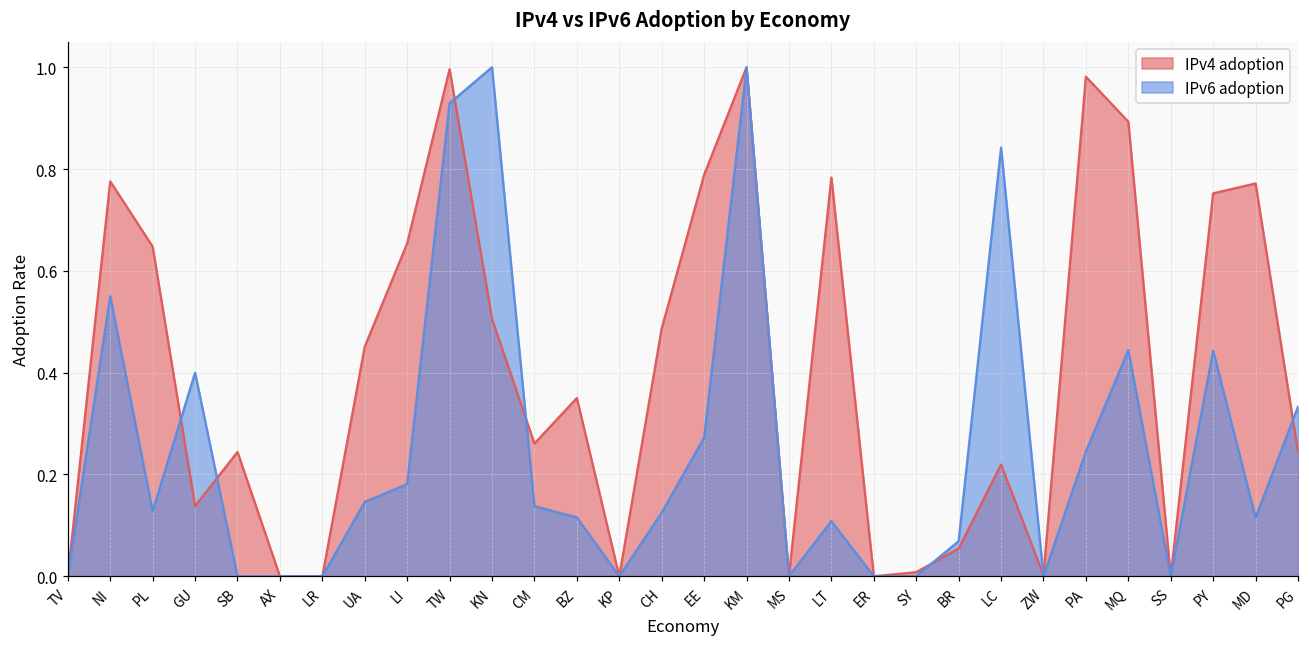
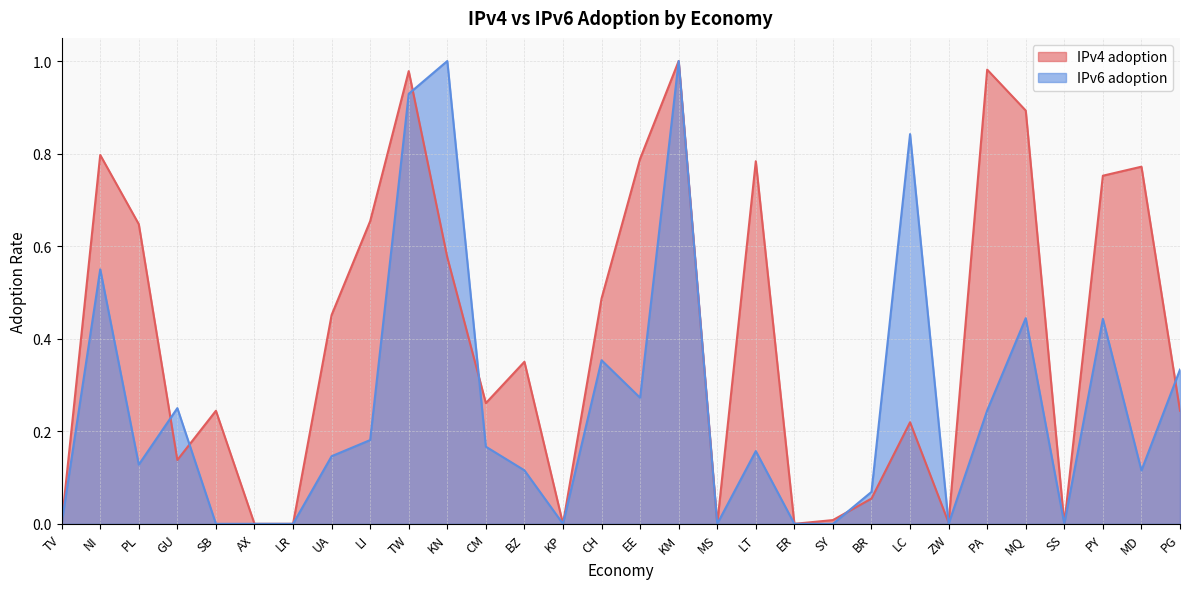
IPv4 adoption, NI: 0.78 -> 0.80
IPv6 adoption, GU: 0.40 -> 0.25
IPv4 adoption, TW: 1.00 -> 0.98
IPv4 adoption, KN: 0.51 -> 0.58
IPv6 adoption, CM: 0.14 -> 0.17
IPv6 adoption, CH: 0.13 -> 0.35
IPv6 adoption, LT: 0.11 -> 0.16
